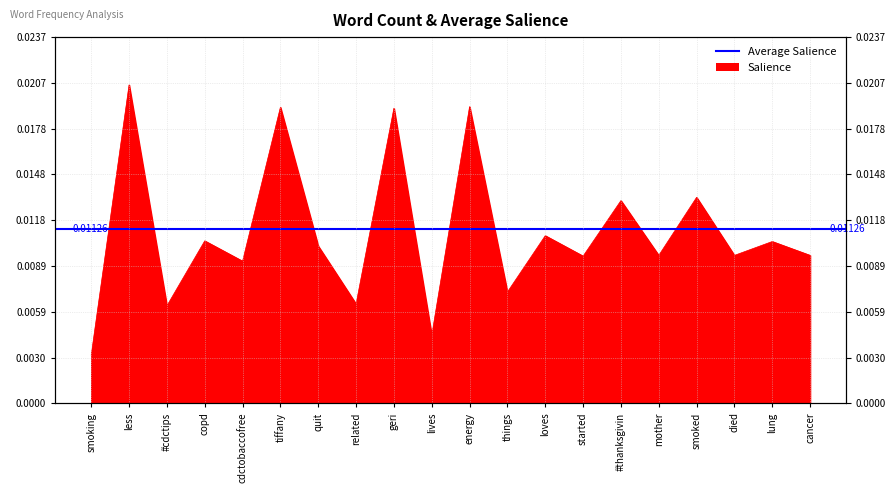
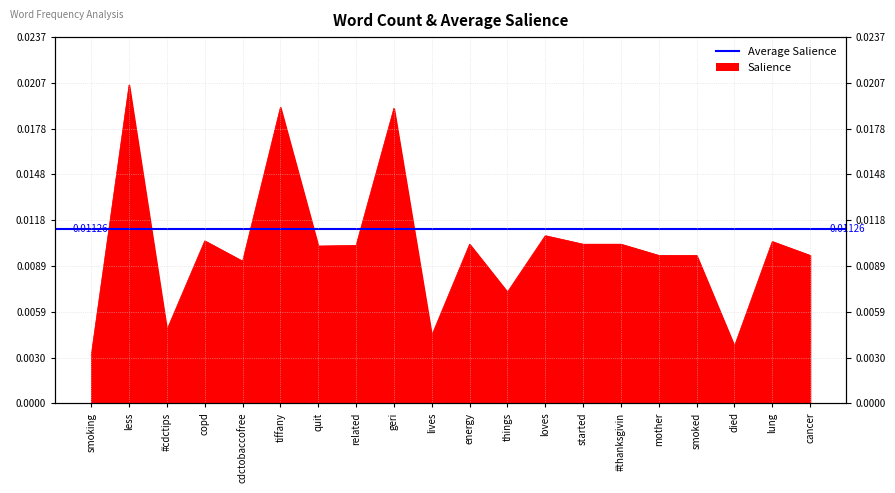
#cdctips: 0.0063 -> 0.0048
related: 0.0064 -> 0.0102
energy: 0.0192 -> 0.0103
started: 0.0095 -> 0.0103
#thanksgivin: 0.0131 -> 0.0103
smoked: 0.0133 -> 0.0096
died: 0.0096 -> 0.0037
